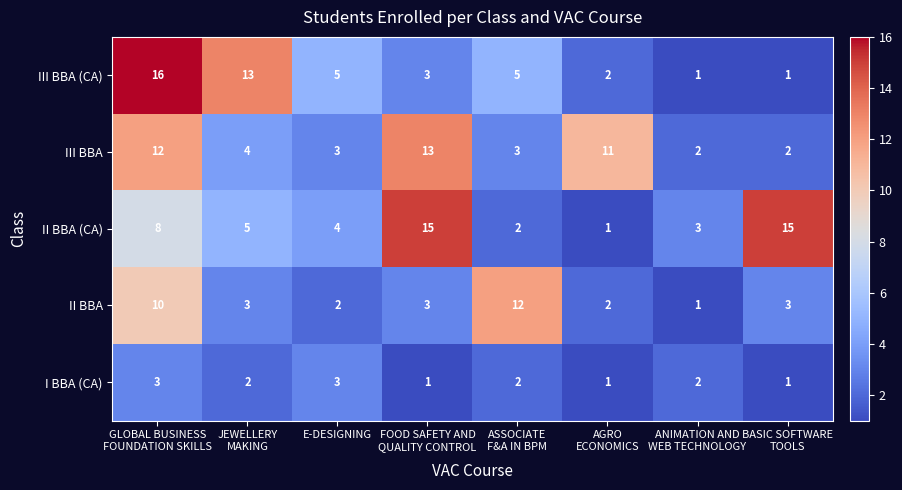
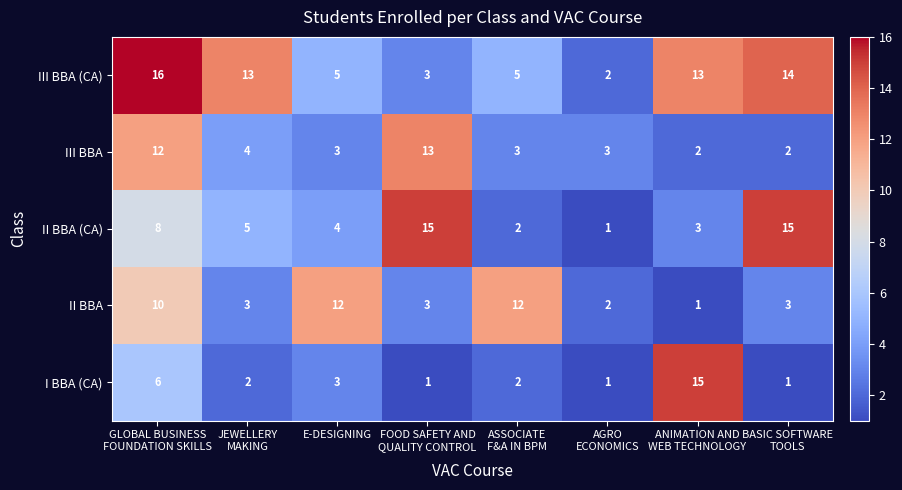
III BBA (CA), ANIMATION AND WEB TECHNOLOGY: 1 -> 13
III BBA (CA), BASIC SOFTWARE TOOLS: 1 -> 14
III BBA, AGRO ECONOMICS: 11 -> 3
II BBA, E-DESIGNING: 2 -> 12
I BBA (CA), GLOBAL BUSINESS FOUNDATION SKILLS: 3 -> 6
I BBA (CA), ANIMATION AND WEB TECHNOLOGY: 2 -> 15
